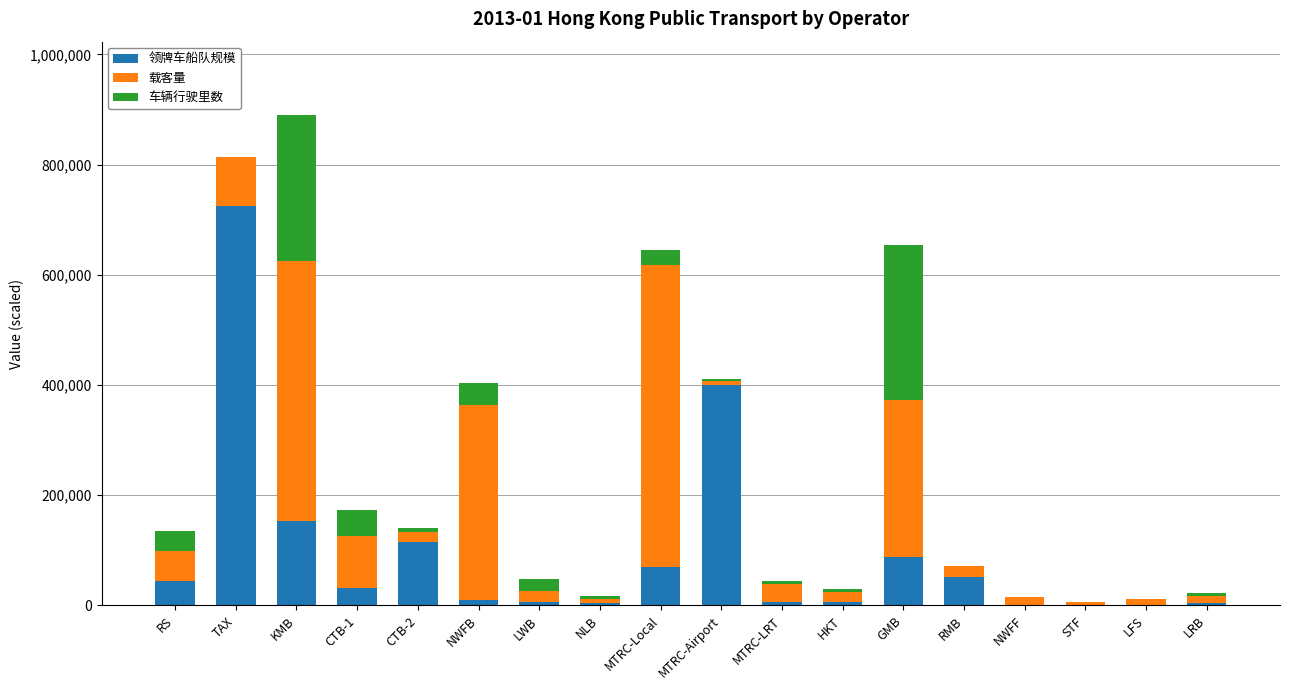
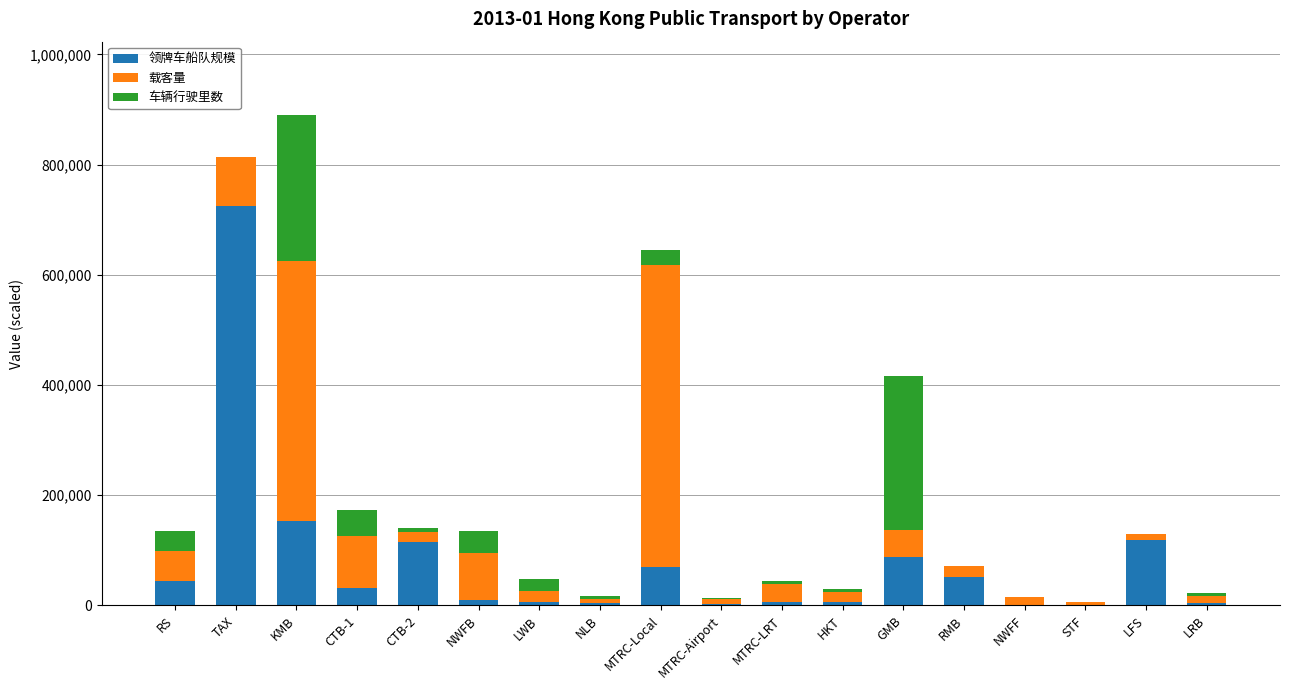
载客量, NWFB: 350,000 -> 90,000
领牌车船队规模, MTRC-Airport: 400,000 -> 0
载客量, GMB: 290,000 -> 50,000
领牌车船队规模, LFS: 0 -> 120,000
